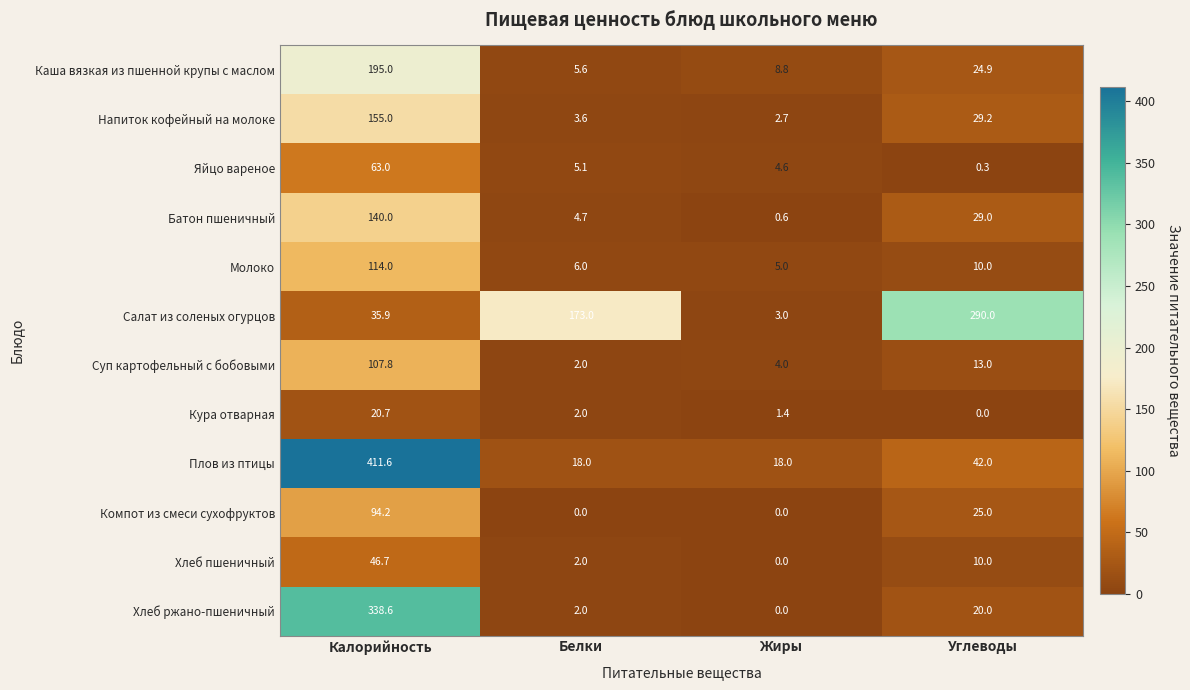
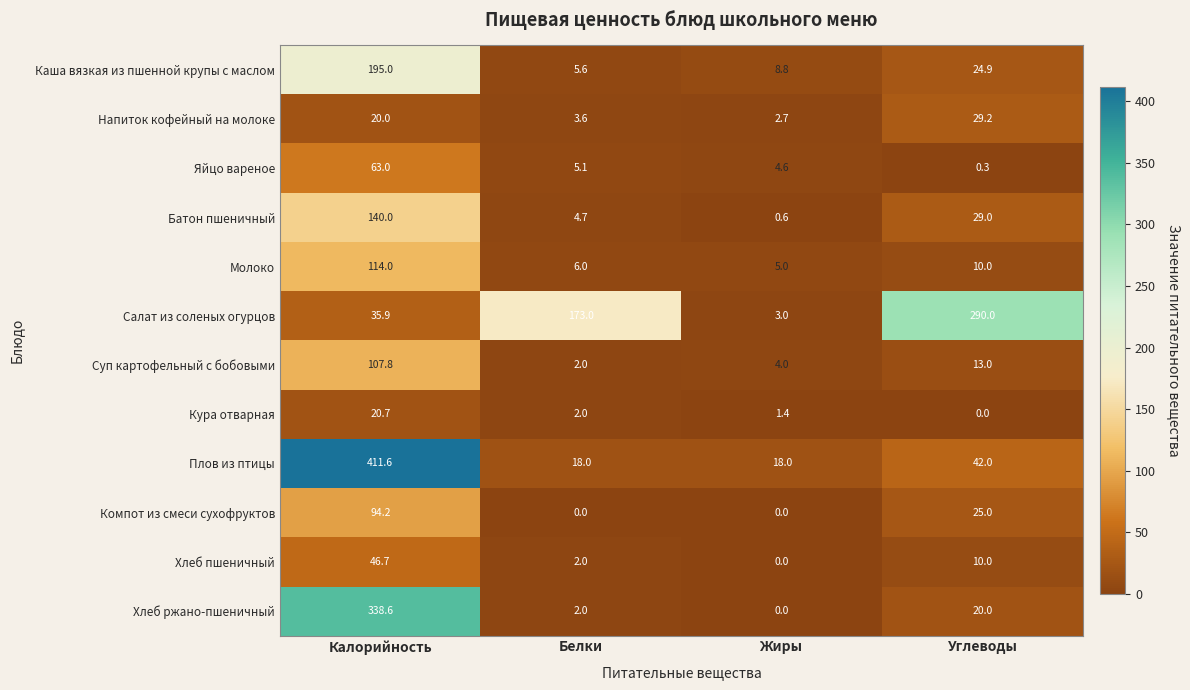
Напиток кофейный на молоке, Калорийность: 155.0 -> 20.0
